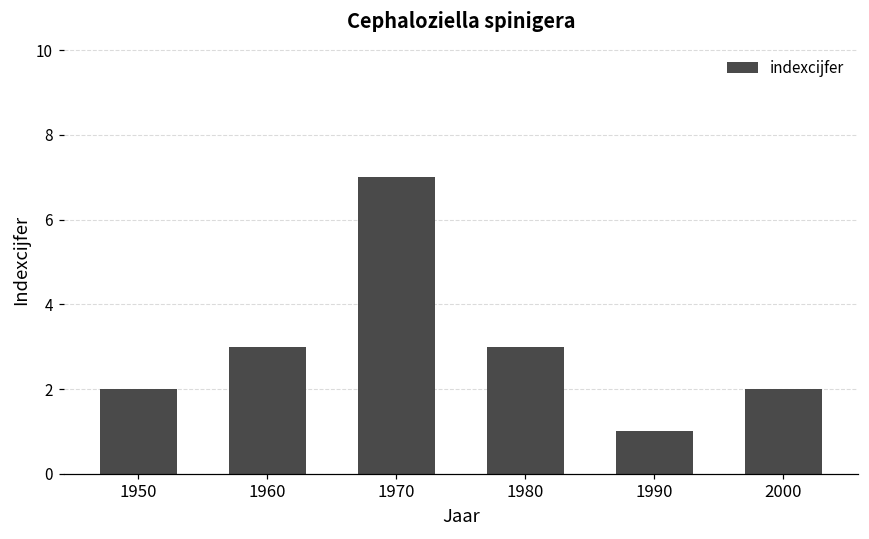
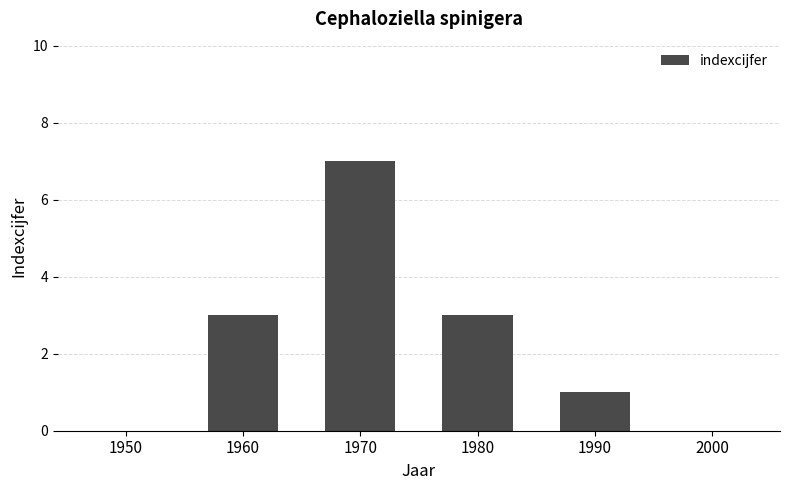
1950: 2 -> 0
2000: 2 -> 0
